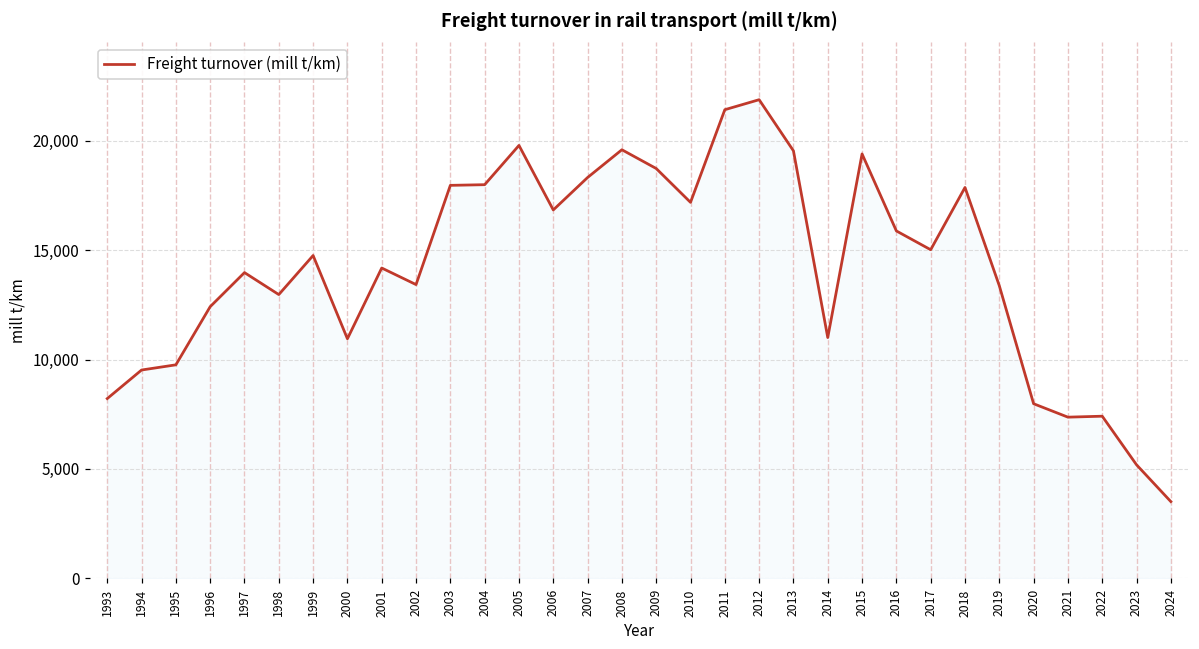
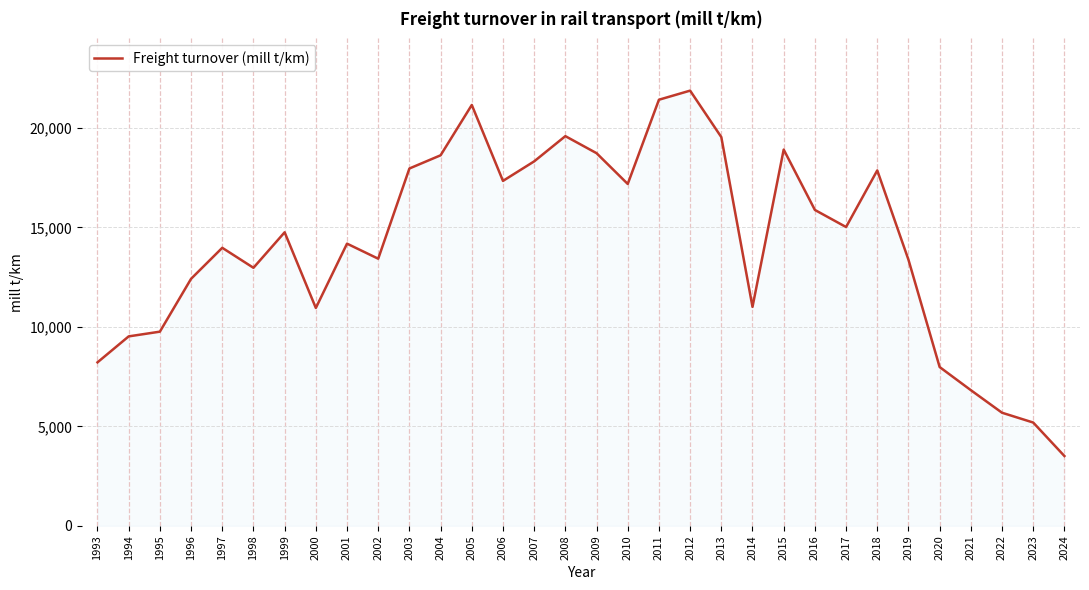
2004: 18,000 -> 18,600
2005: 19,800 -> 21,100
2006: 16,800 -> 17,300
2015: 19,400 -> 18,900
2021: 7,400 -> 6,800
2022: 7,400 -> 5,700
